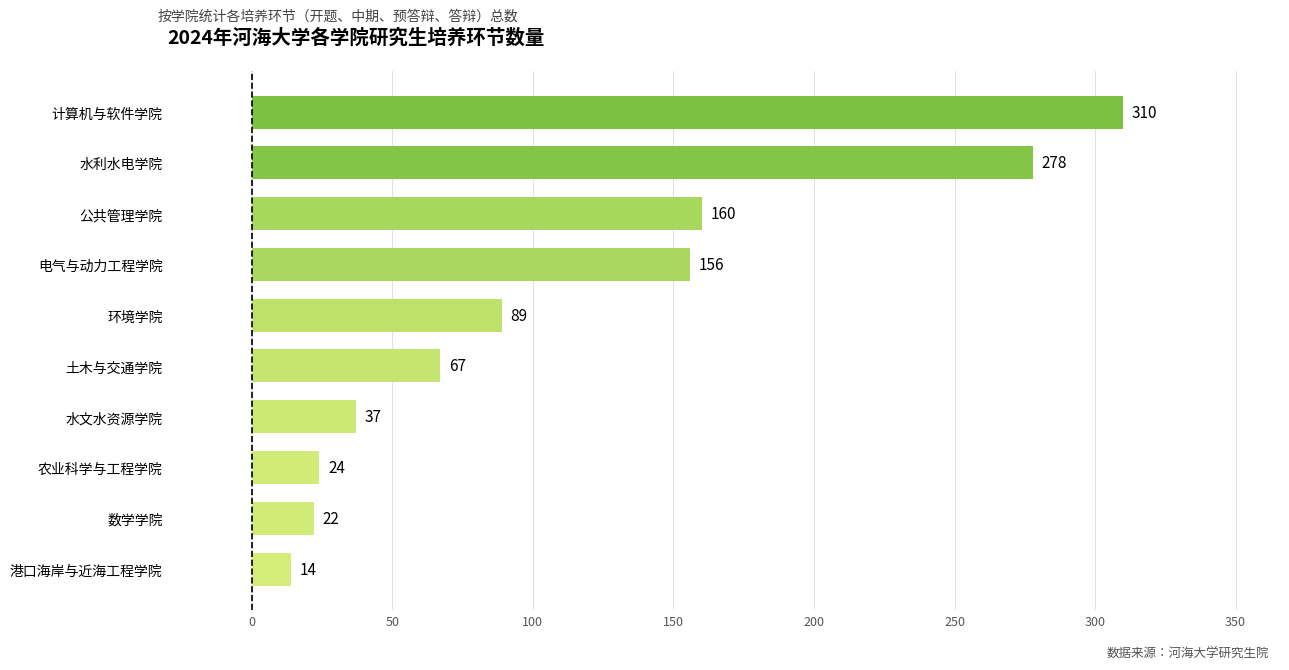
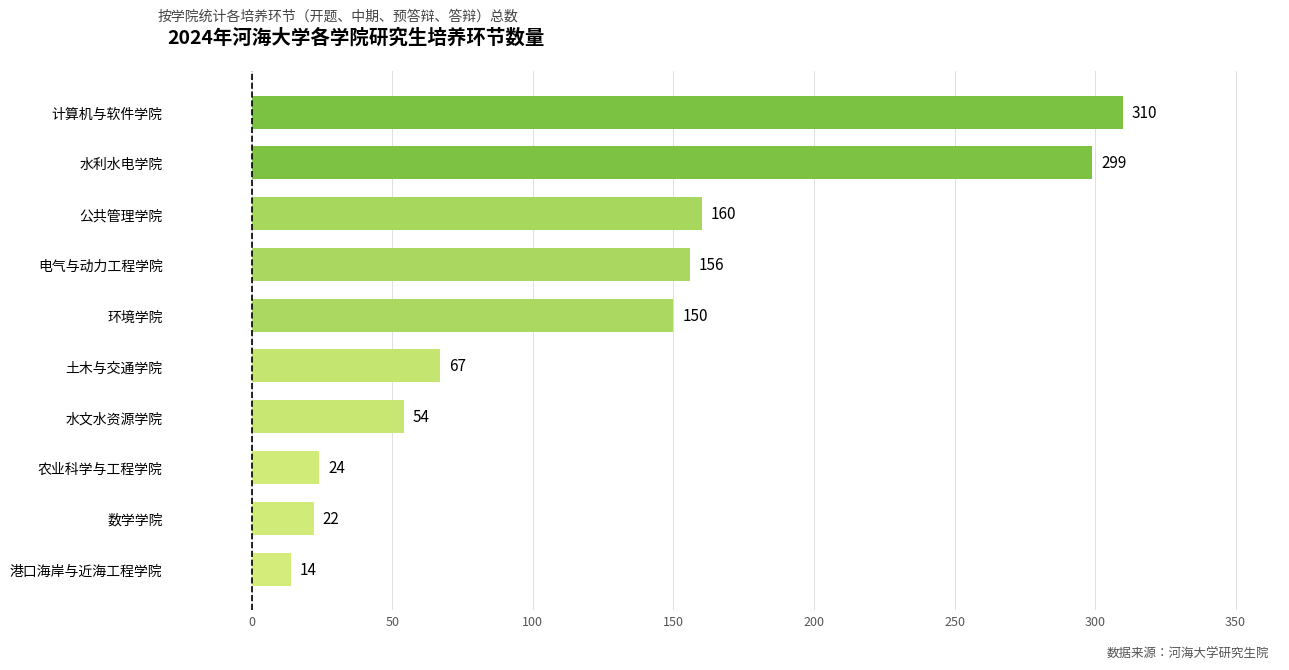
水利水电学院: 278 -> 299
环境学院: 89 -> 150
水文水资源学院: 37 -> 54
